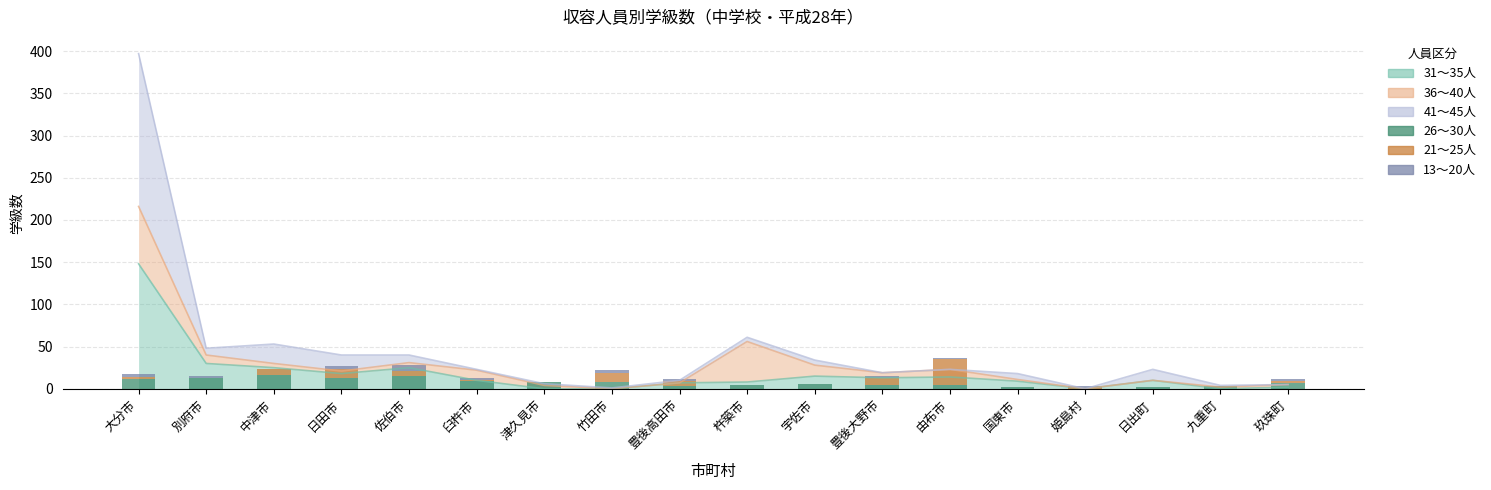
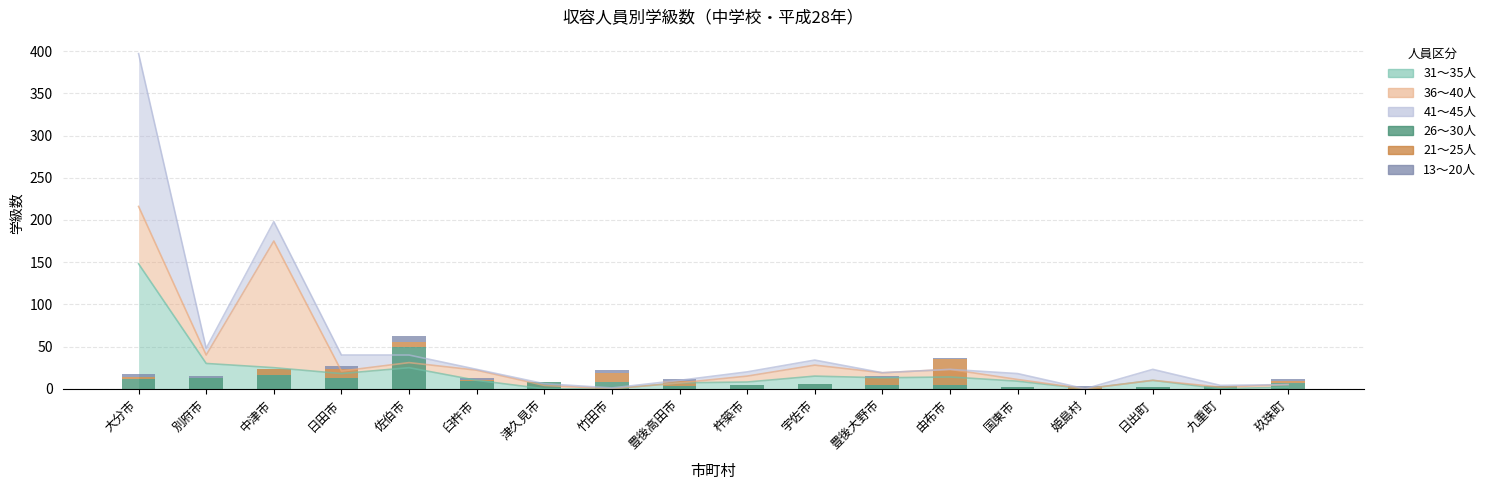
36～40人, 中津市: 10 -> 150
26～30人, 佐伯市: 20 -> 50
36～40人, 杵築市: 50 -> 10
